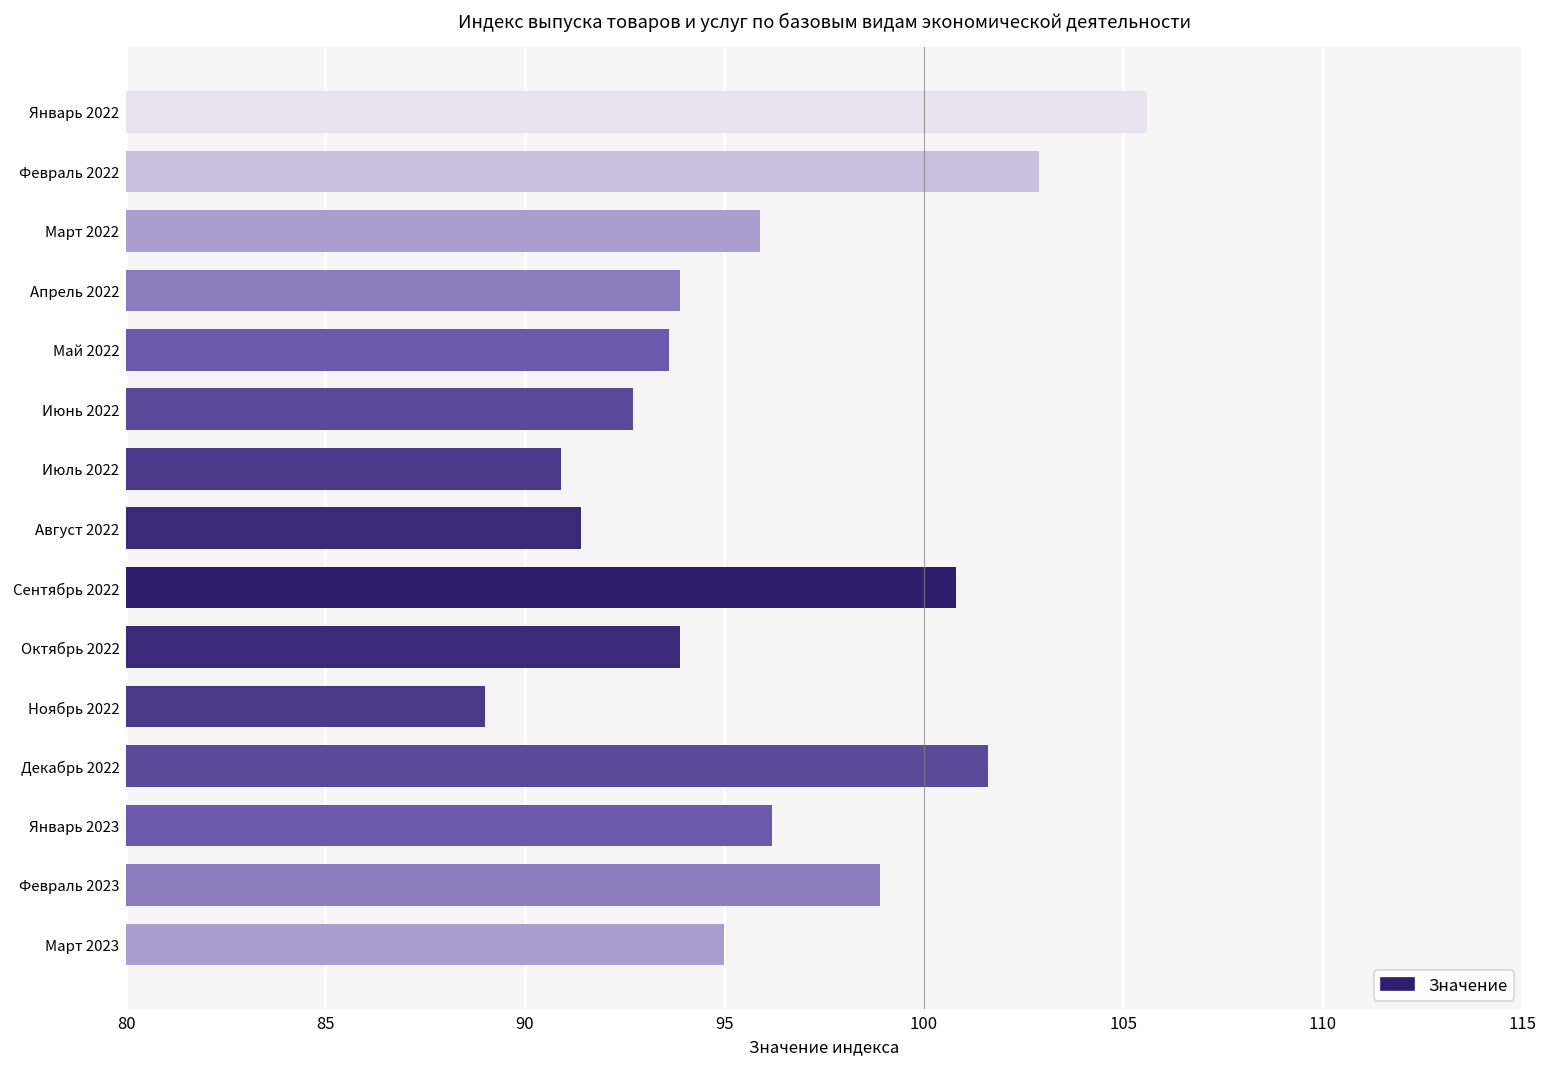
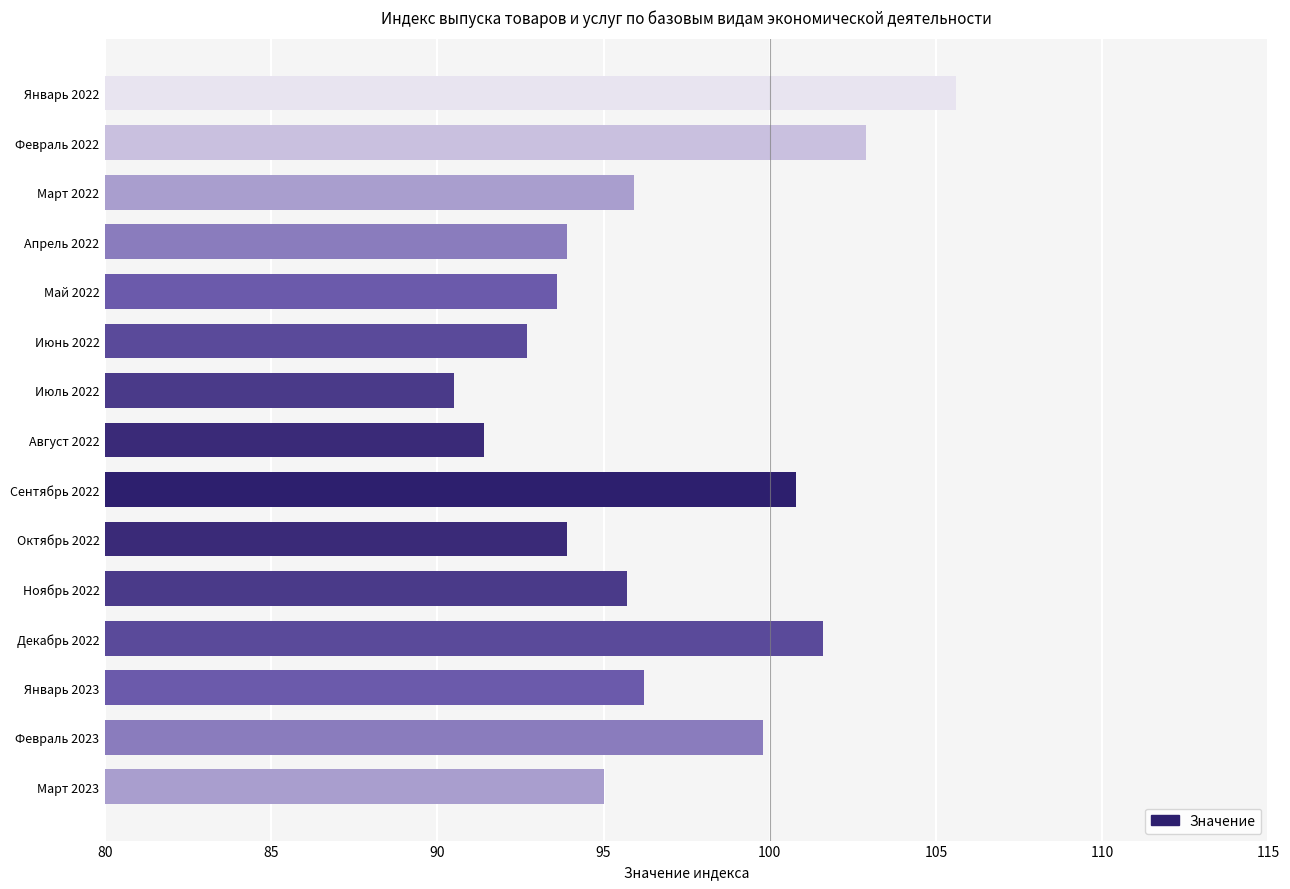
Июль 2022: 90.9 -> 90.5
Ноябрь 2022: 89.0 -> 95.7
Февраль 2023: 98.9 -> 99.8
